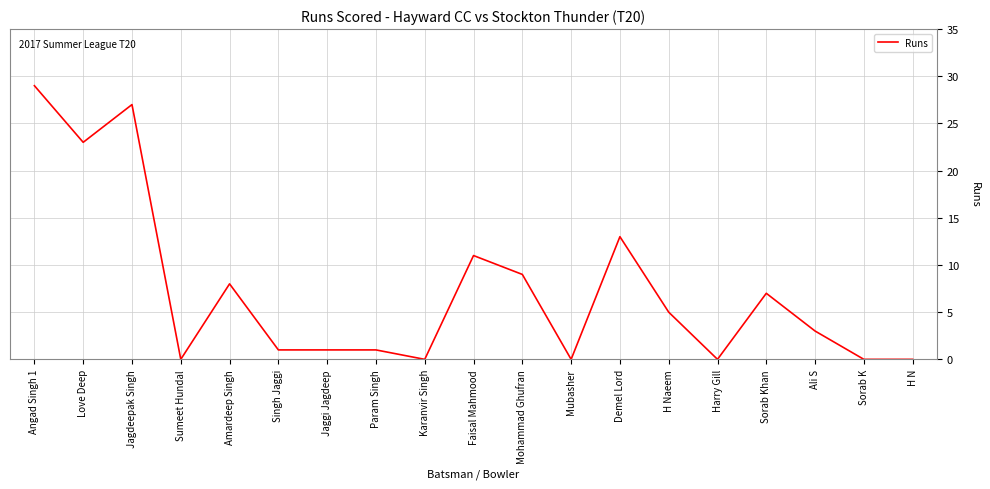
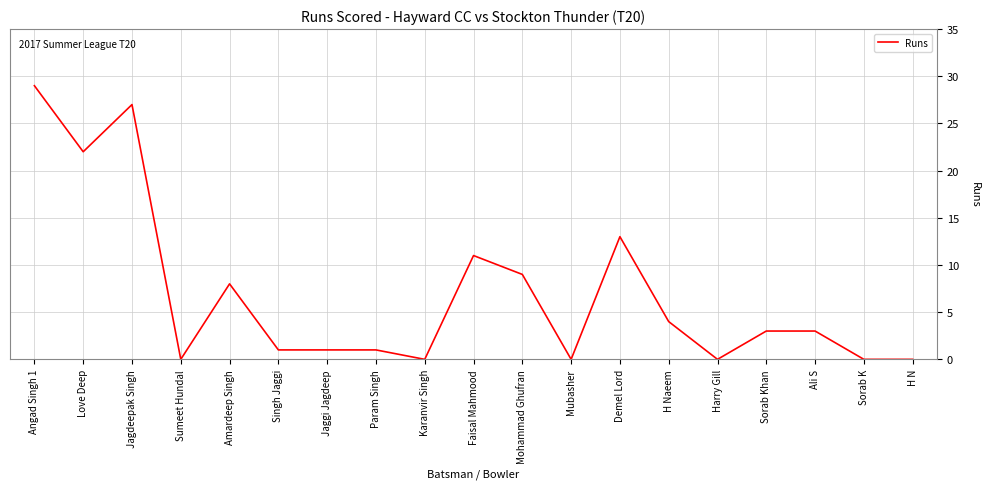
Love Deep: 23 -> 22
H Naeem: 5 -> 4
Sorab Khan: 7 -> 3
